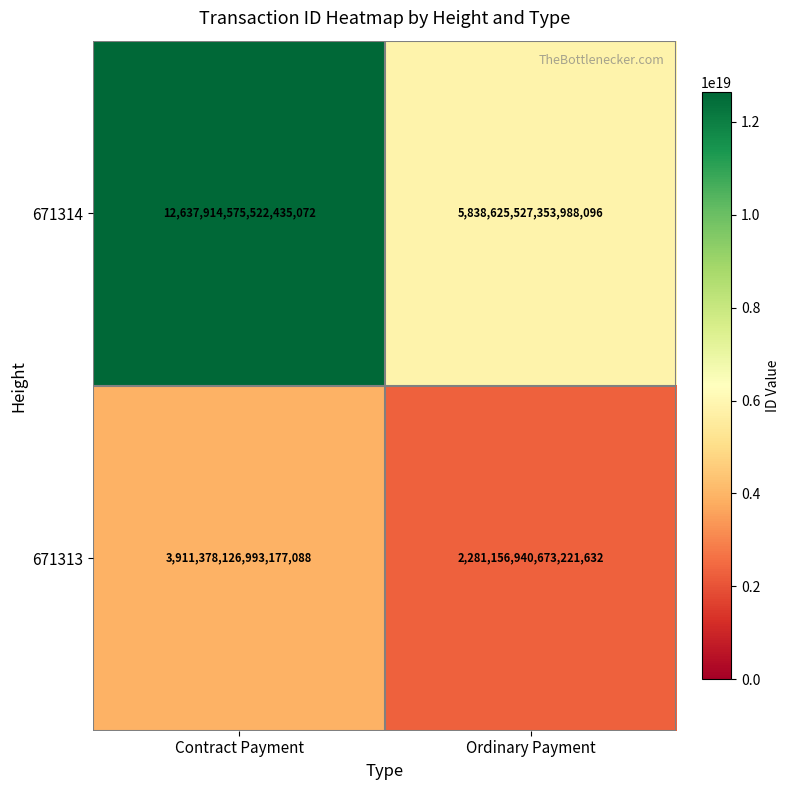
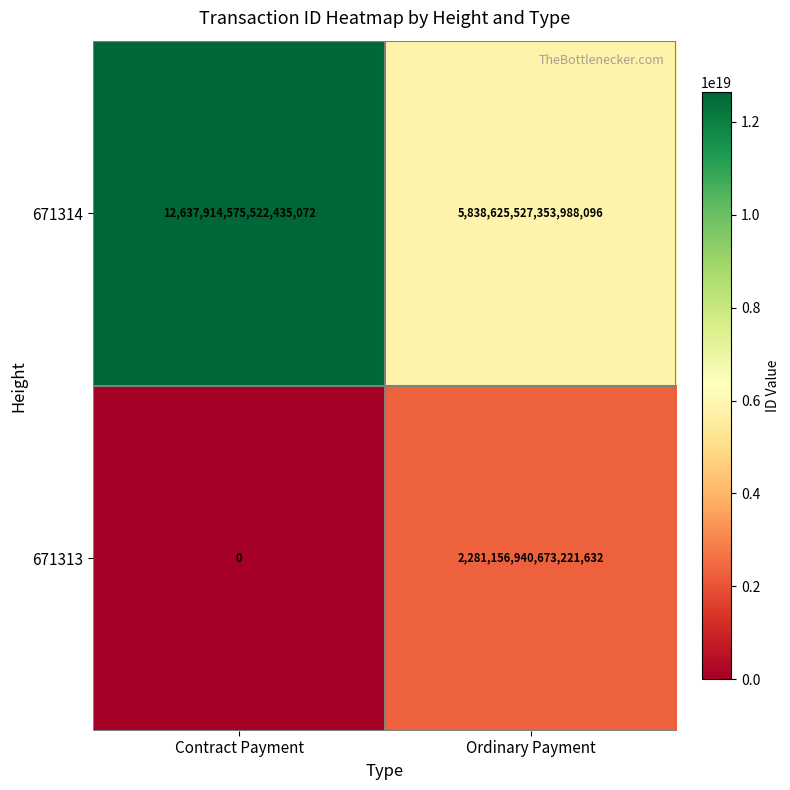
671313, Contract Payment: 3,911,378,126,993,177,088 -> 0
